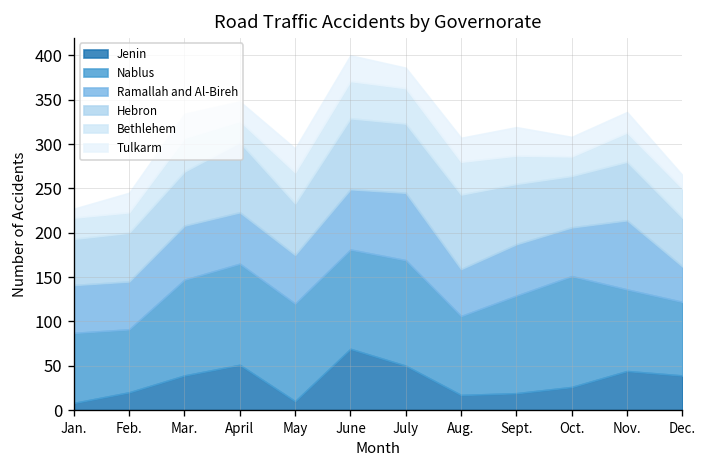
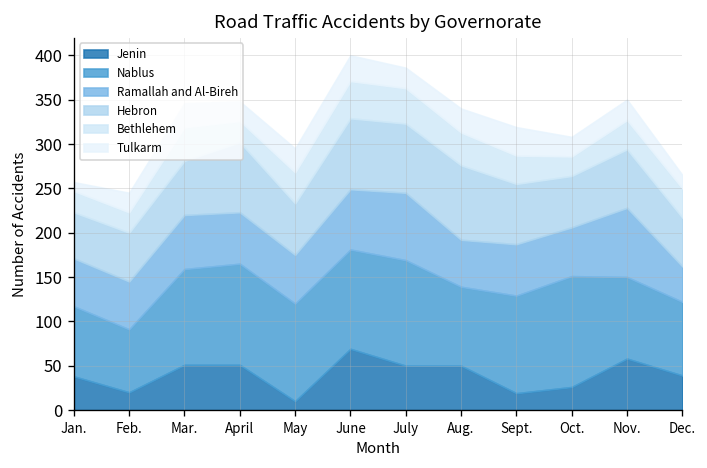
Jenin, Jan.: 10 -> 40
Jenin, Mar.: 40 -> 50
Jenin, Aug.: 20 -> 50
Jenin, Nov.: 40 -> 60
